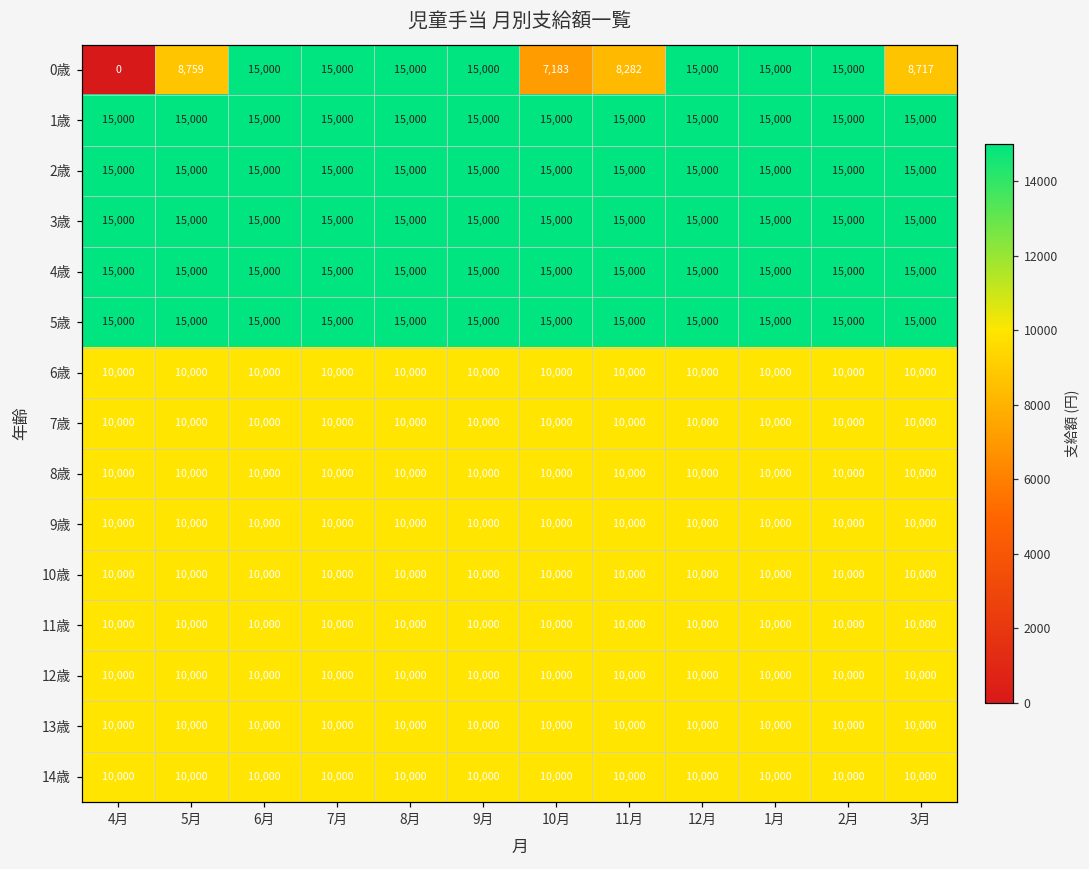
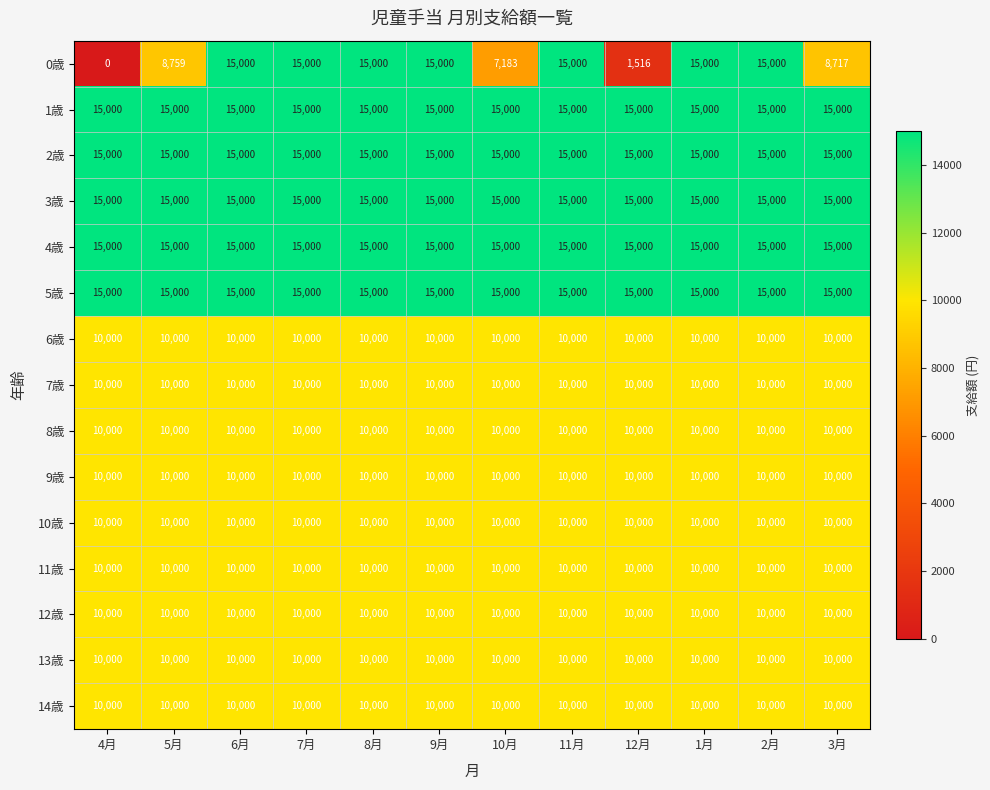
0歳, 11月: 8,282 -> 15,000
0歳, 12月: 15,000 -> 1,516
